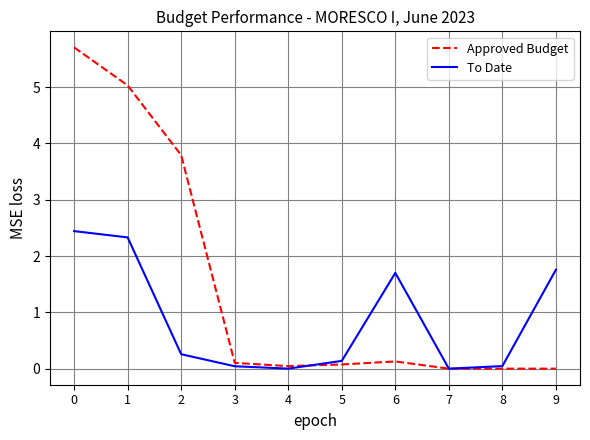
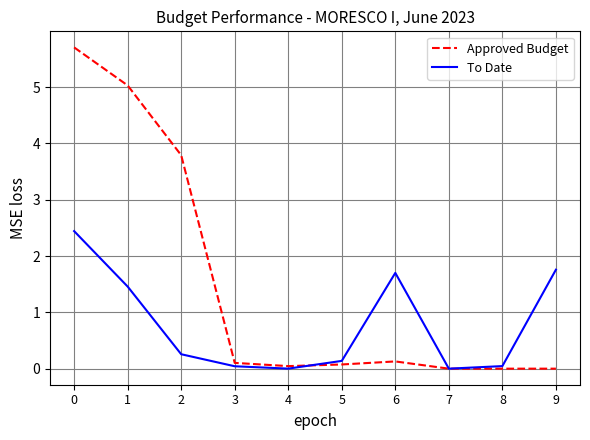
To Date, 1: 2.3 -> 1.5
